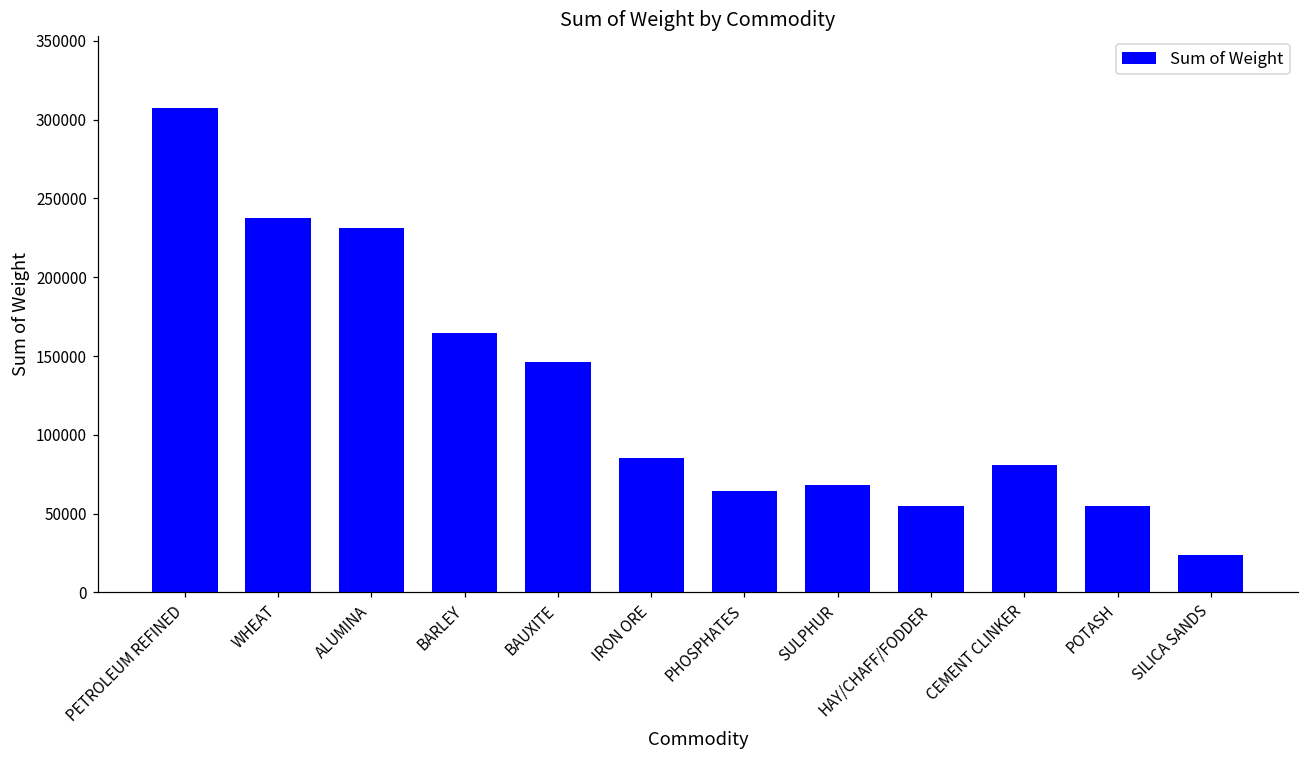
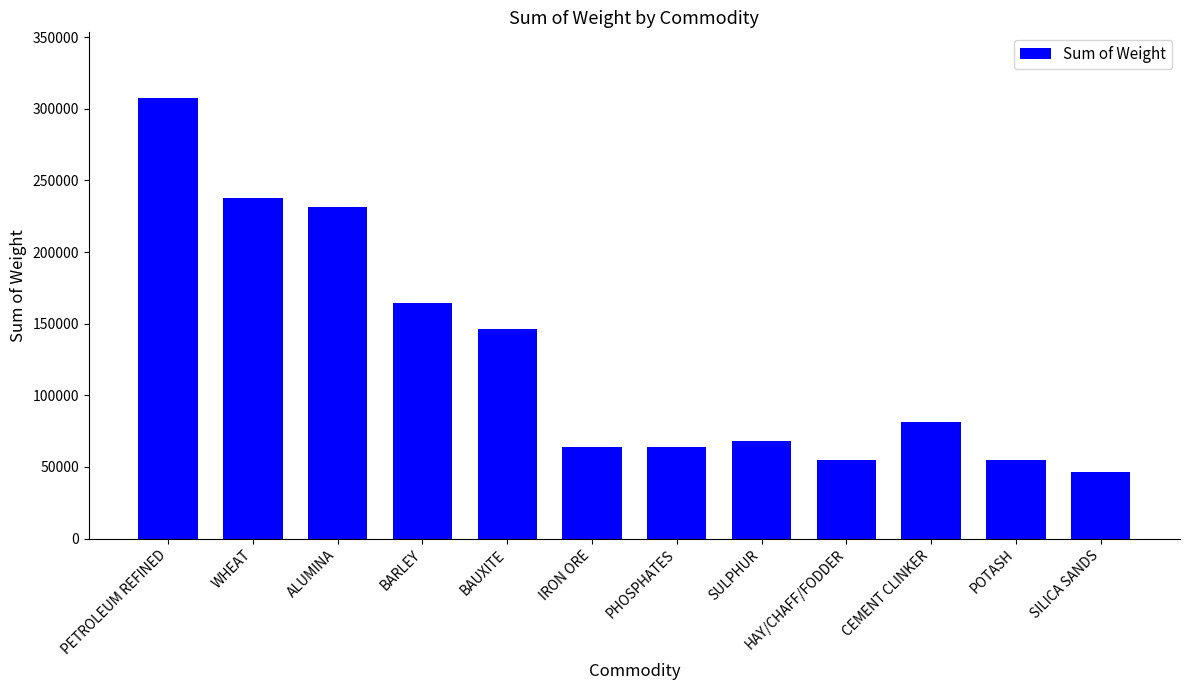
IRON ORE: 85000 -> 64000
SILICA SANDS: 24000 -> 47000
